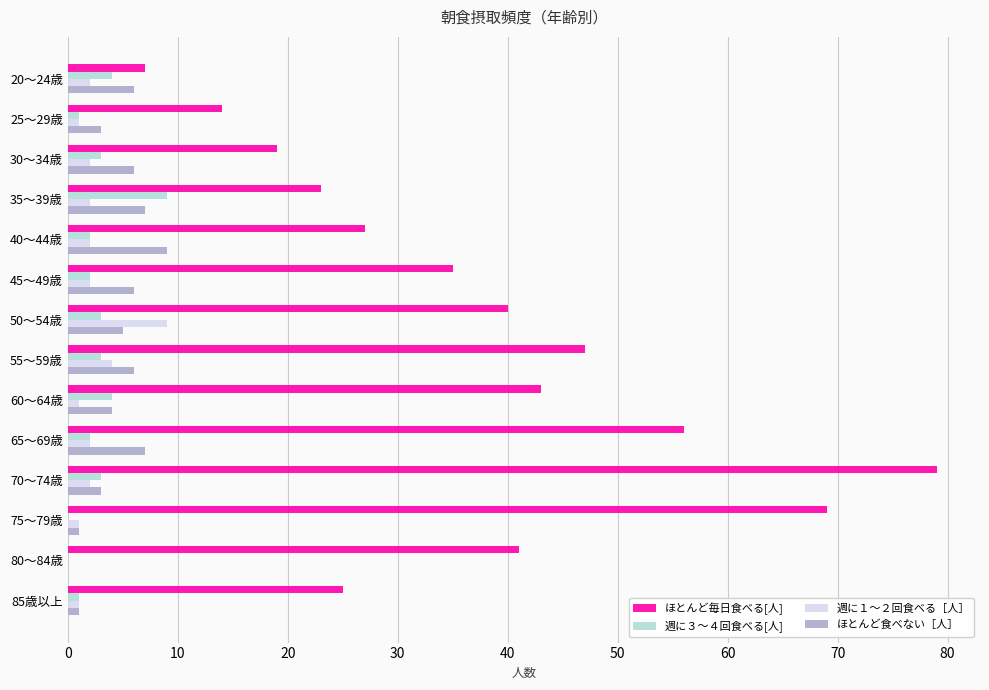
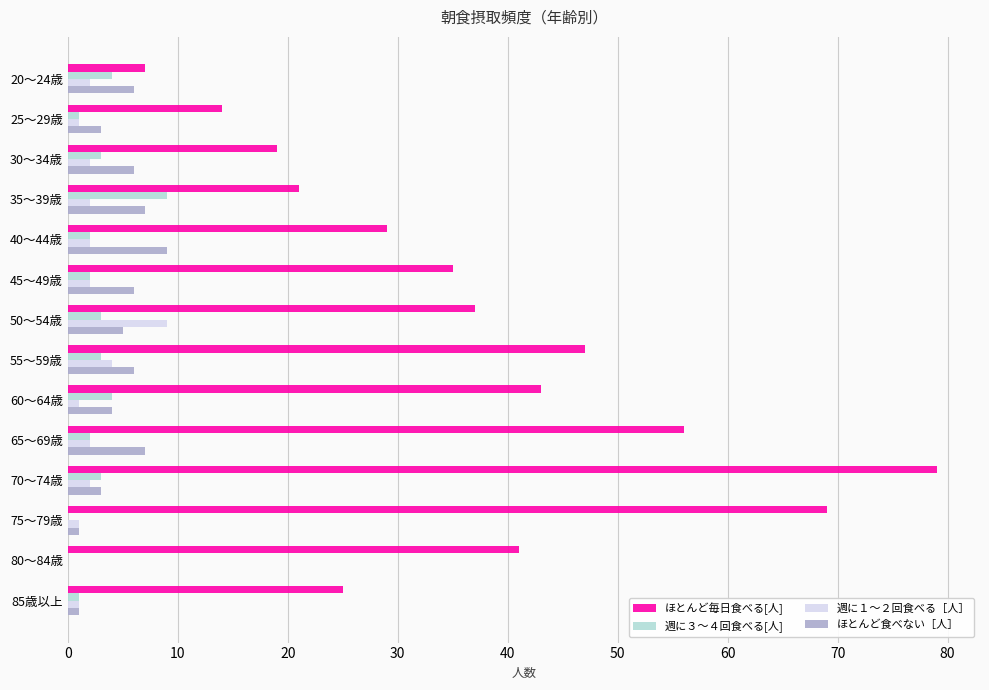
ほとんど毎日食べる[人], 35～39歳: 23 -> 21
ほとんど毎日食べる[人], 40～44歳: 27 -> 29
ほとんど毎日食べる[人], 50～54歳: 40 -> 37
